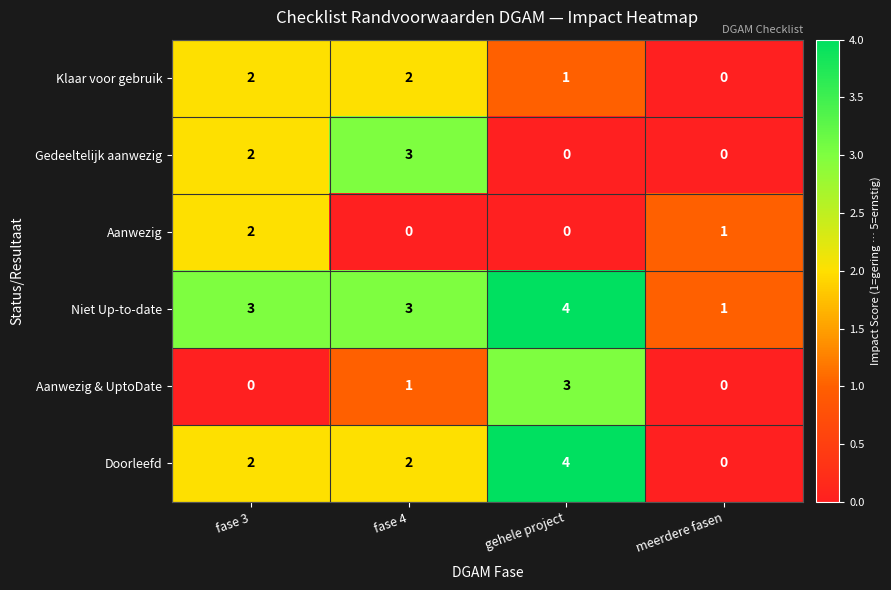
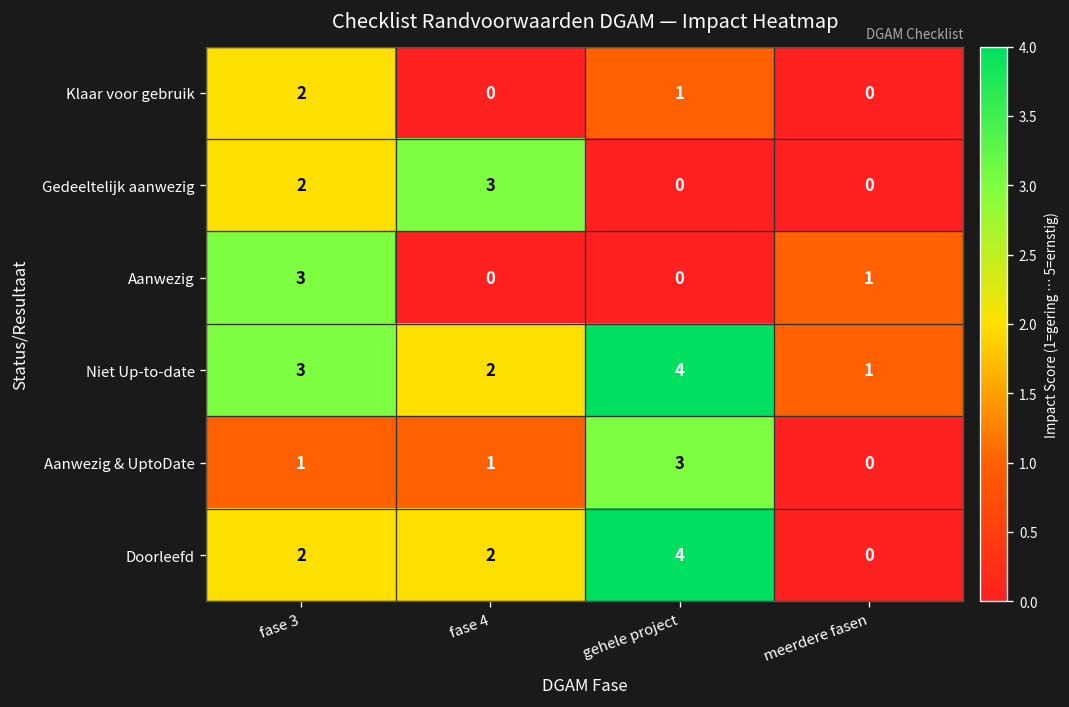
Klaar voor gebruik, fase 4: 2 -> 0
Aanwezig, fase 3: 2 -> 3
Niet Up-to-date, fase 4: 3 -> 2
Aanwezig & UptoDate, fase 3: 0 -> 1
